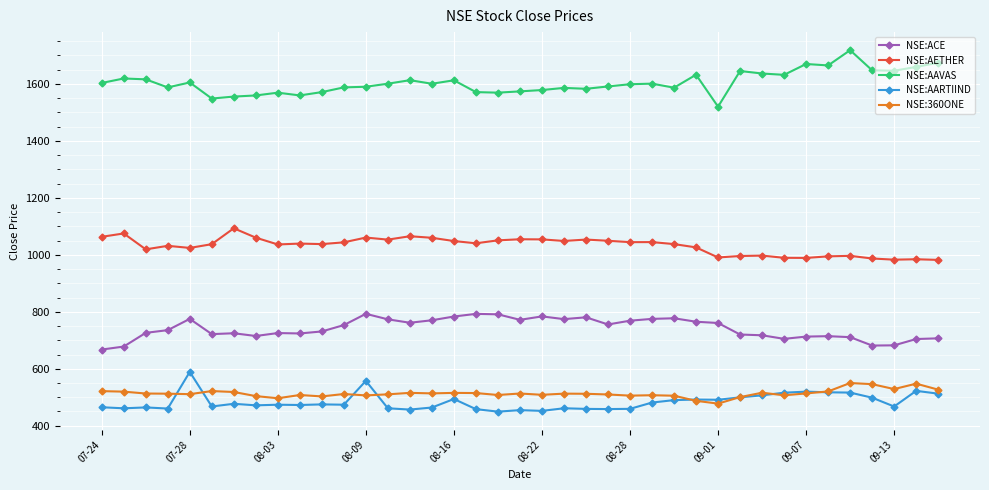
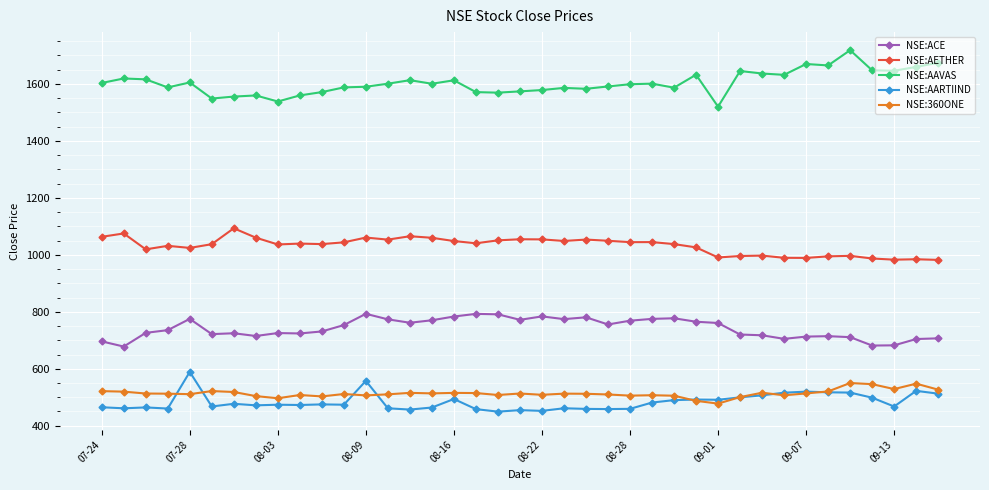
NSE:ACE, 07-24: 670 -> 700
NSE:AAVAS, 08-03: 1570 -> 1540
